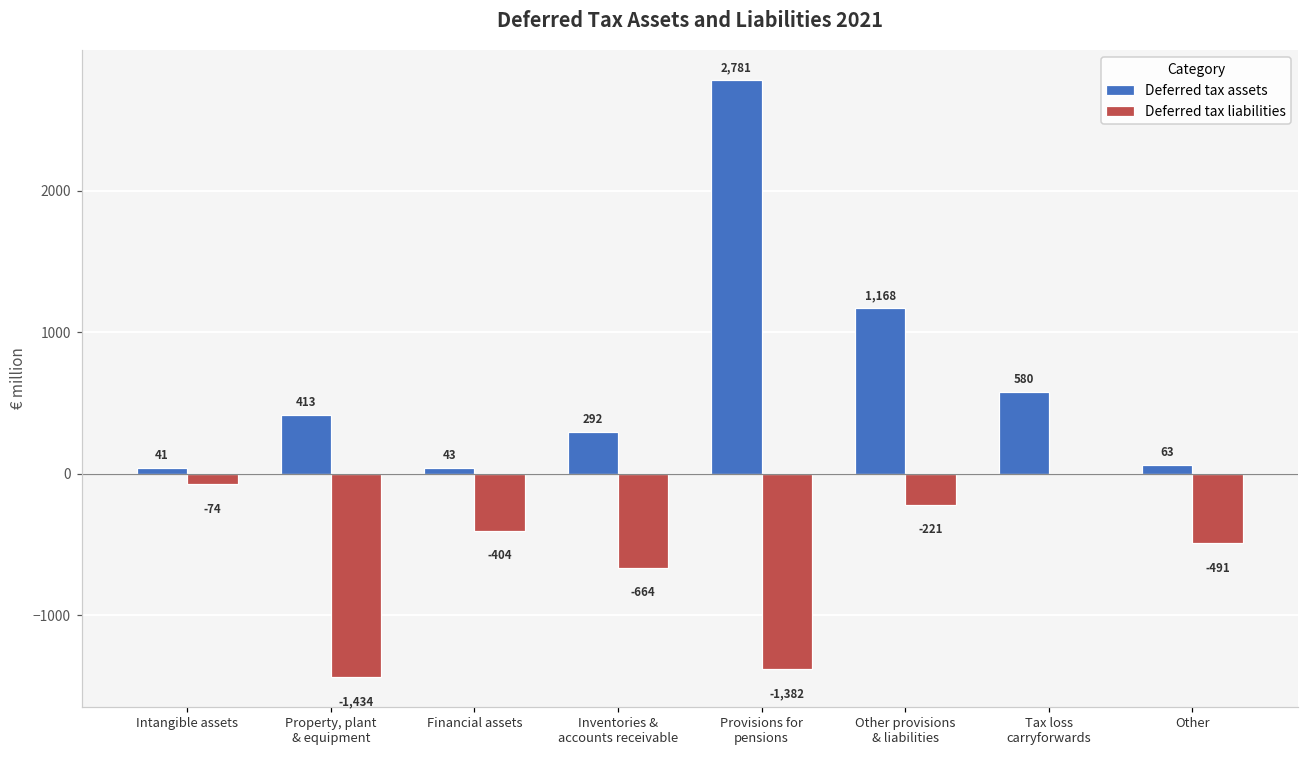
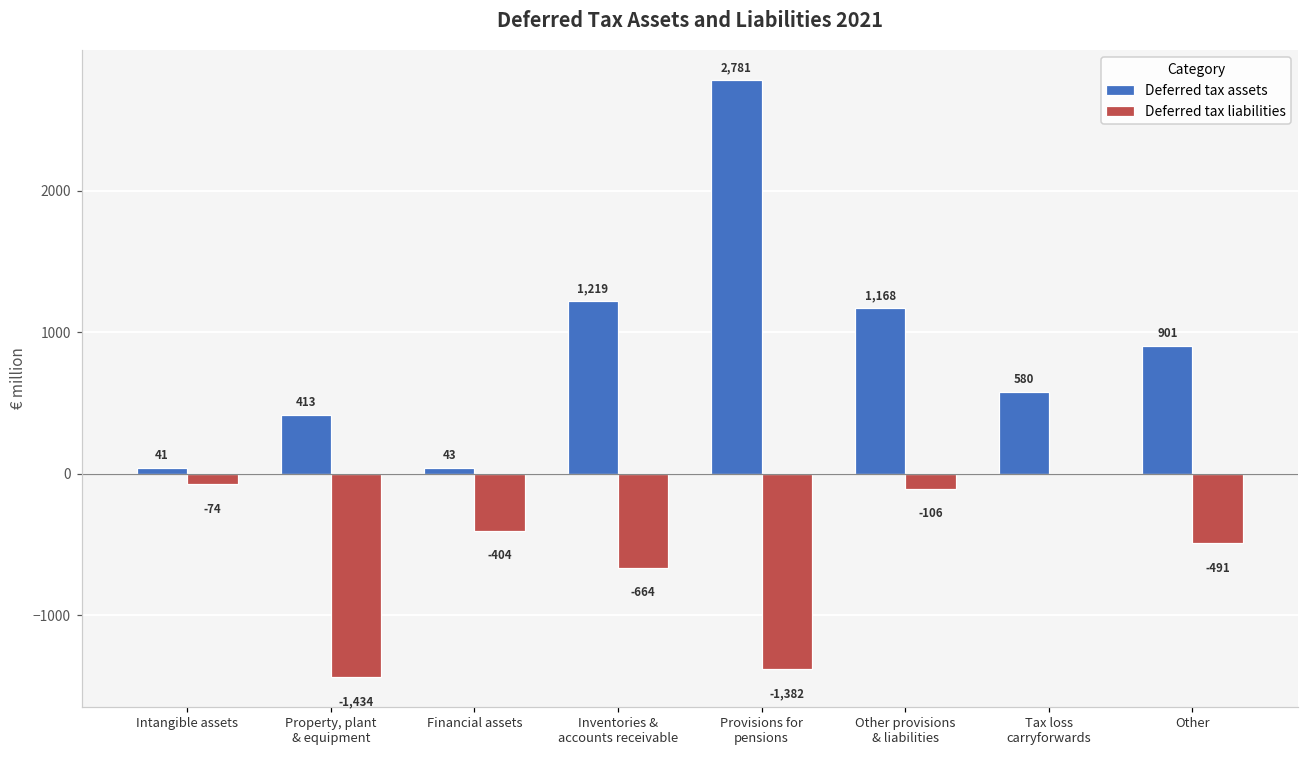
Deferred tax assets, Inventories & accounts receivable: 292 -> 1,219
Deferred tax liabilities, Other provisions & liabilities: -221 -> -106
Deferred tax assets, Other: 63 -> 901
